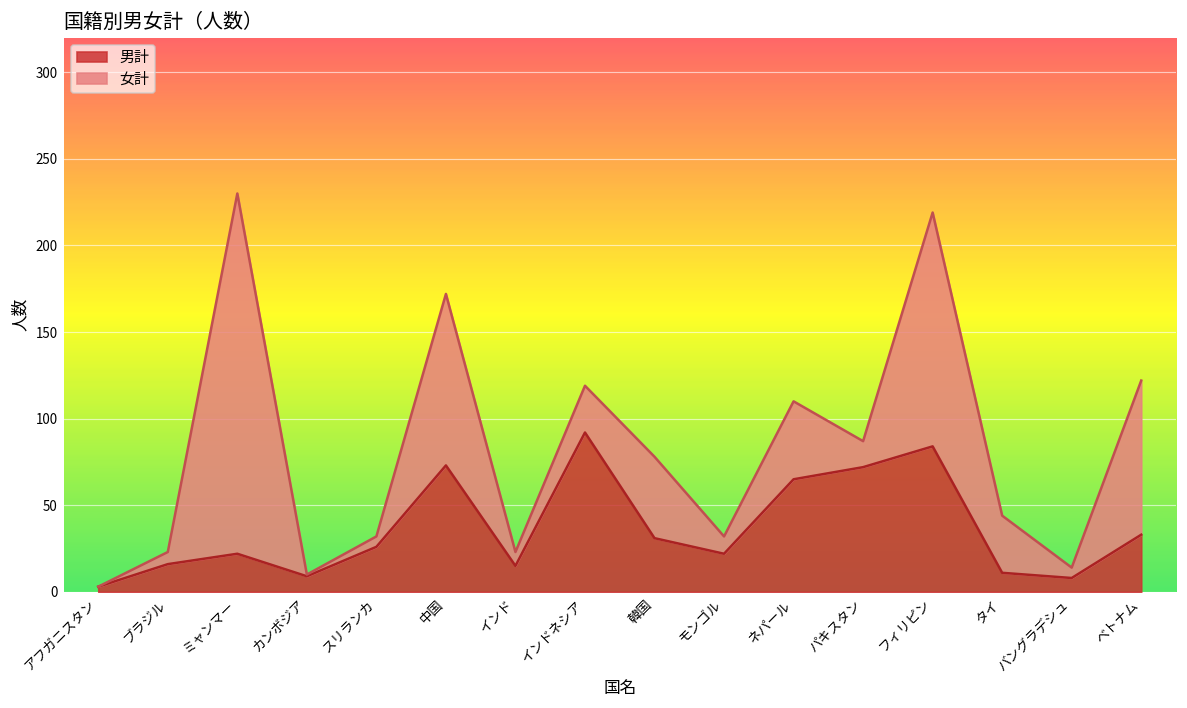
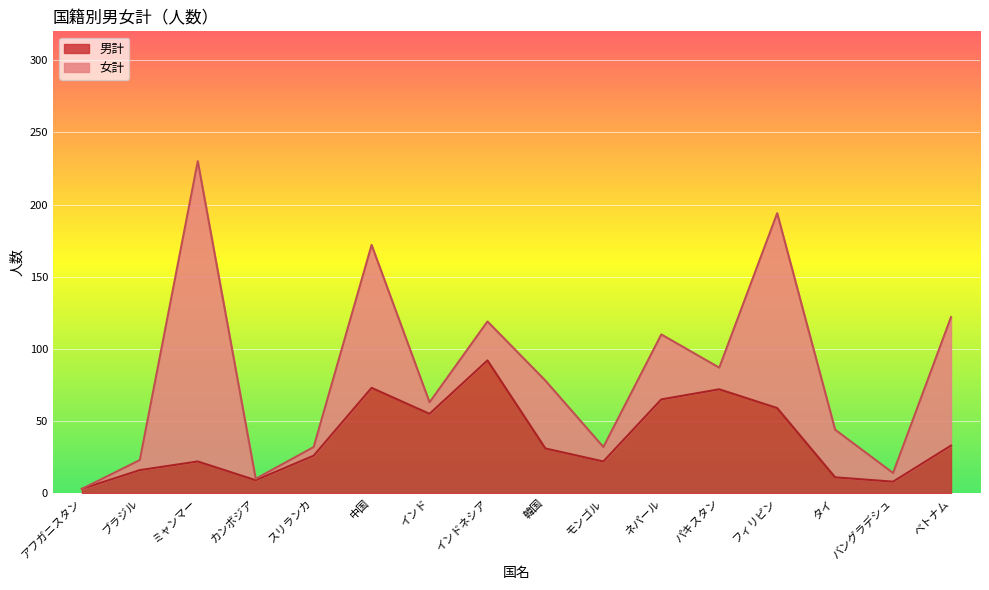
男計, インド: 15 -> 55
男計, フィリピン: 84 -> 59
